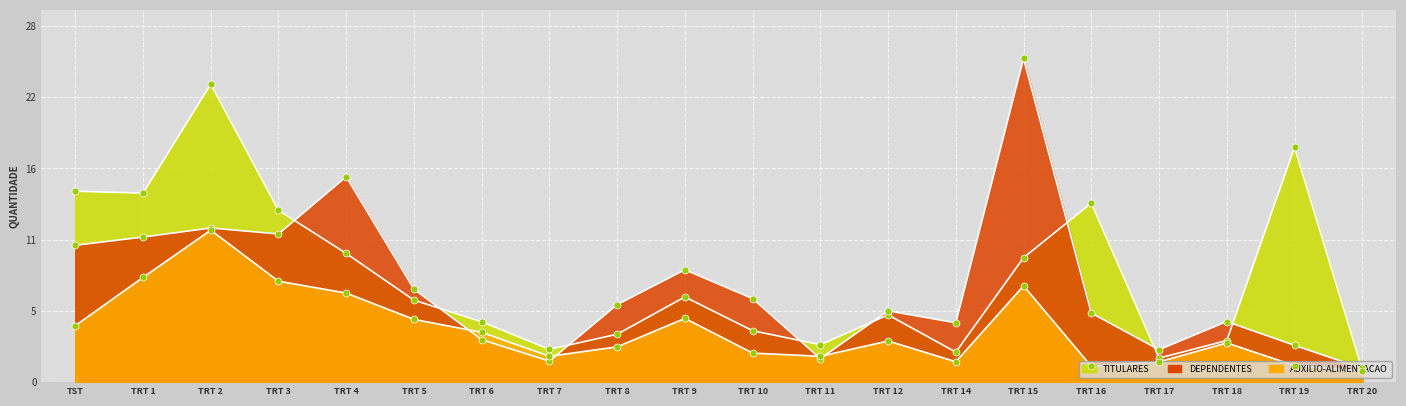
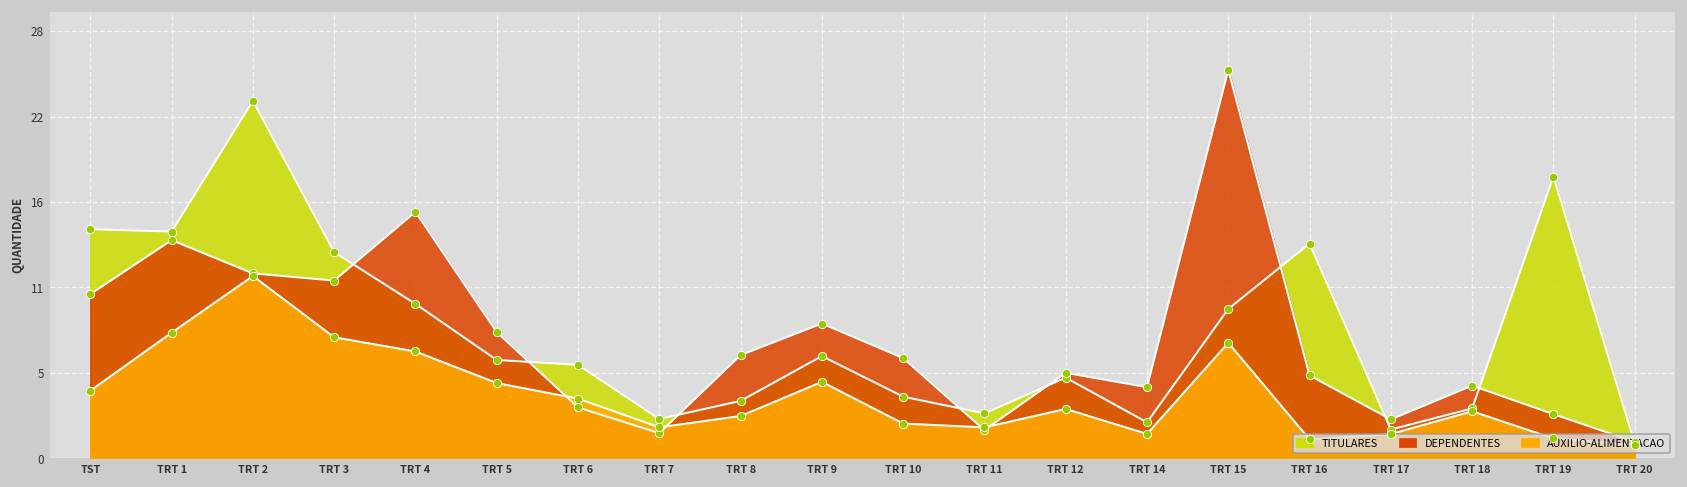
DEPENDENTES, TRT 1: 11.4 -> 14.3
DEPENDENTES, TRT 5: 7.3 -> 8.3
TITULARES, TRT 6: 4.7 -> 6.1
DEPENDENTES, TRT 8: 6.1 -> 6.8
